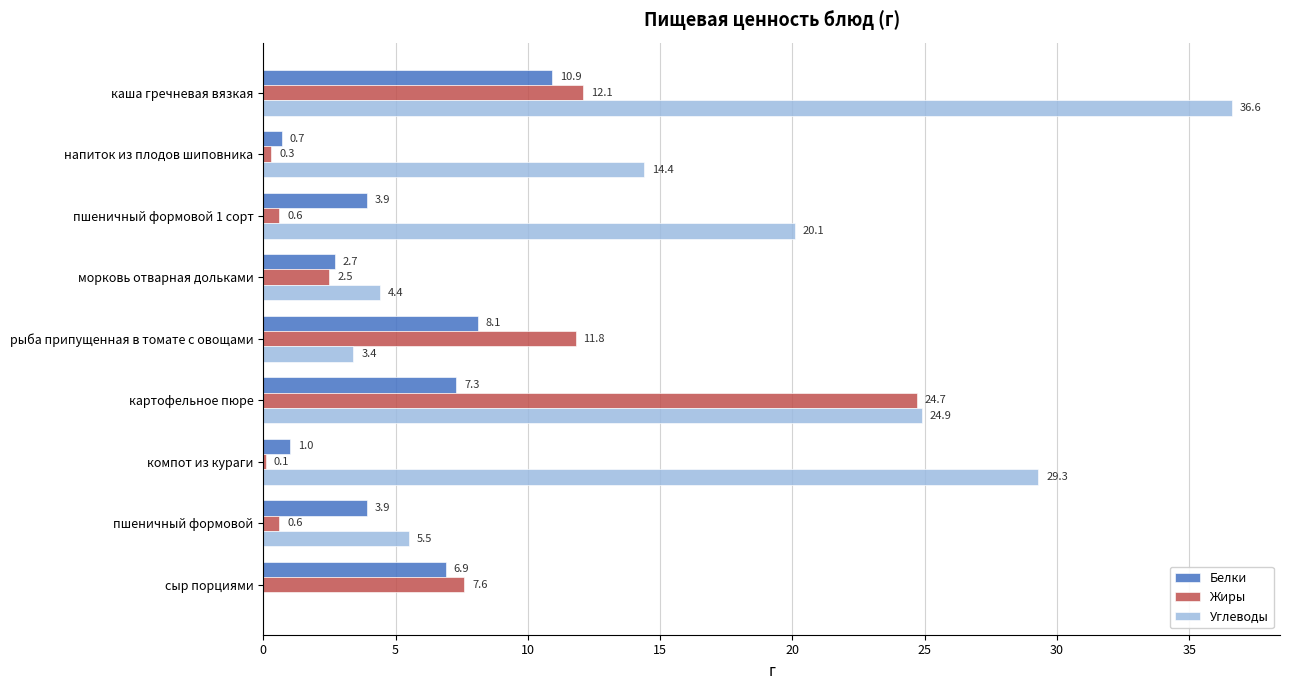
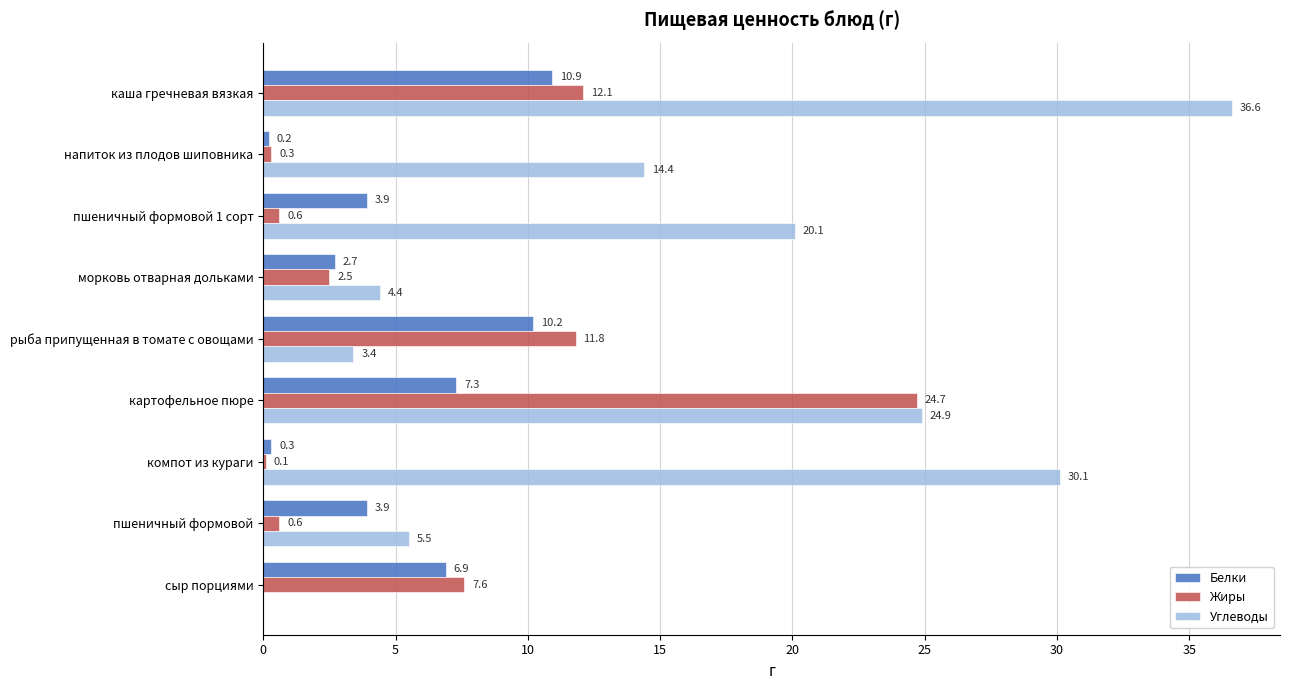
Белки, напиток из плодов шиповника: 0.7 -> 0.2
Белки, рыба припущенная в томате с овощами: 8.1 -> 10.2
Белки, компот из кураги: 1.0 -> 0.3
Углеводы, компот из кураги: 29.3 -> 30.1
